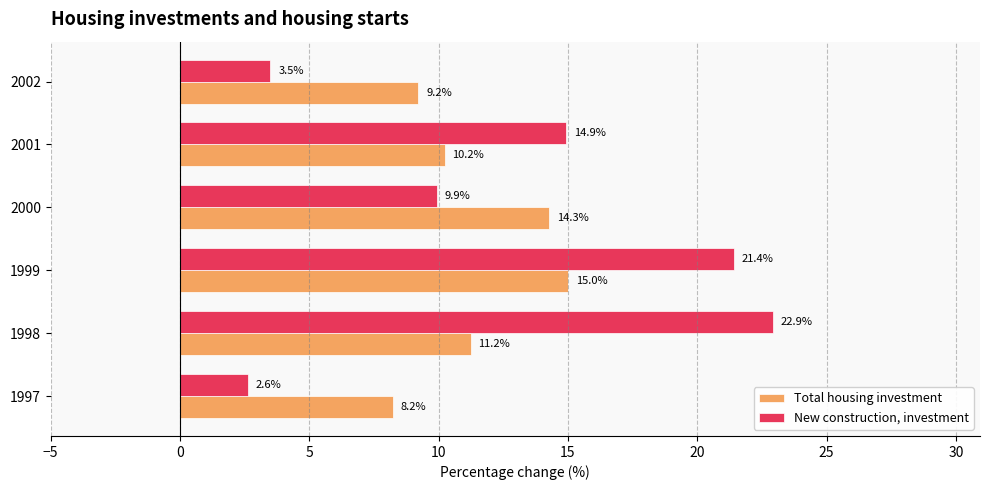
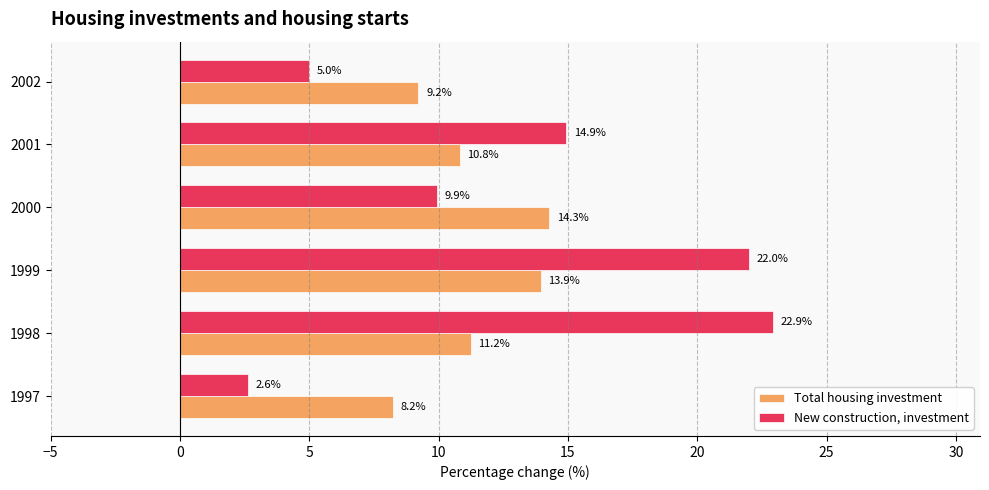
New construction, investment, 2002: 3.5% -> 5.0%
Total housing investment, 2001: 10.2% -> 10.8%
New construction, investment, 1999: 21.4% -> 22.0%
Total housing investment, 1999: 15.0% -> 13.9%
